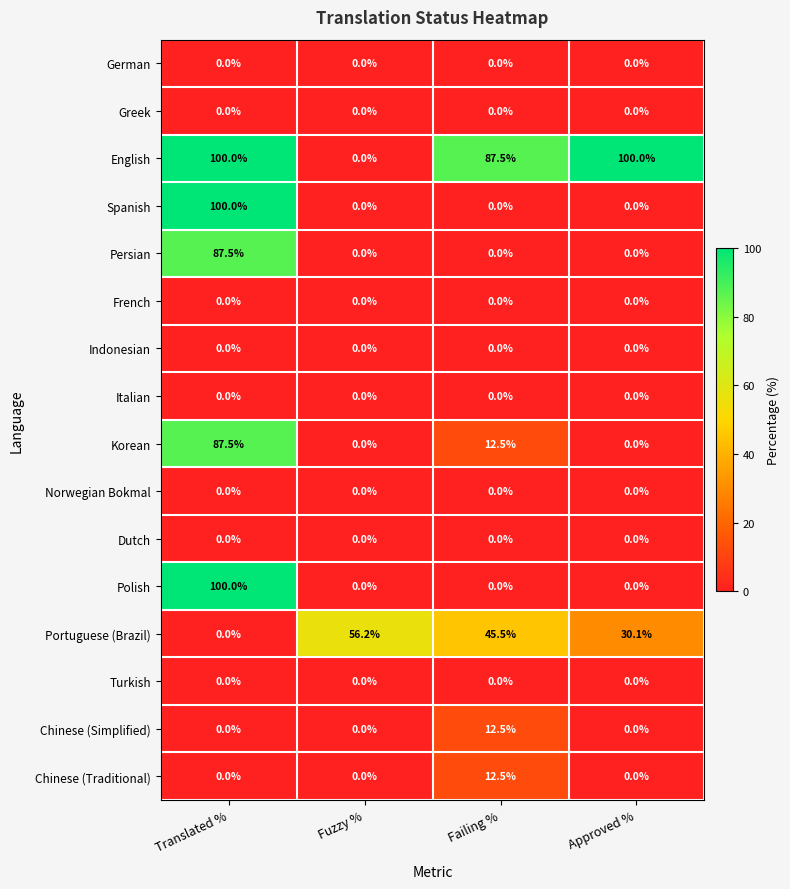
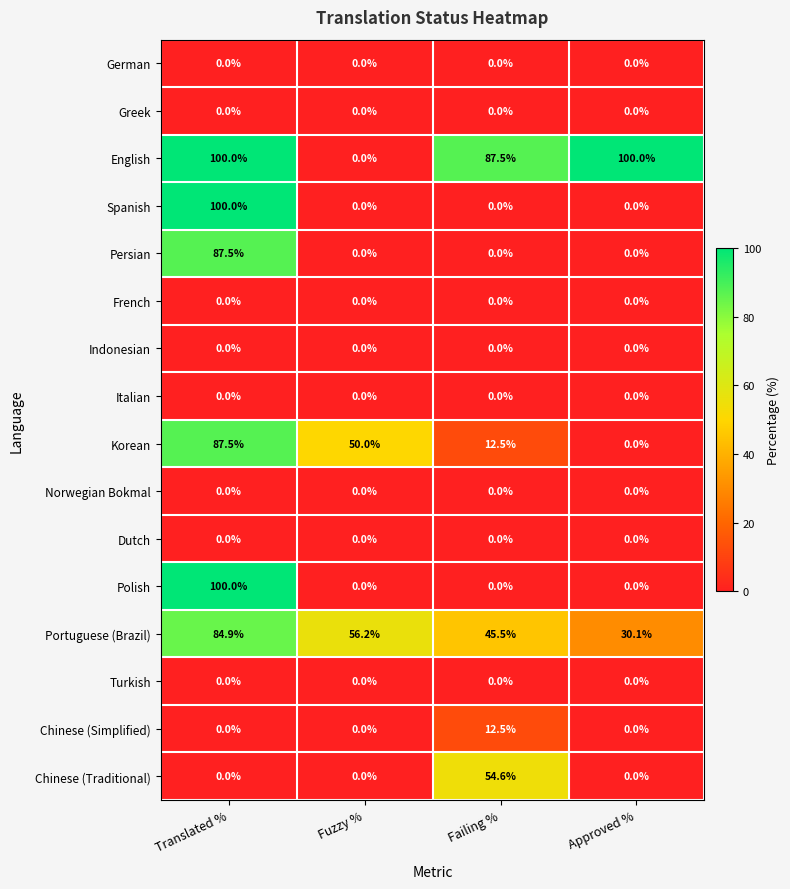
Korean, Fuzzy %: 0.0% -> 50.0%
Portuguese (Brazil), Translated %: 0.0% -> 84.9%
Chinese (Traditional), Failing %: 12.5% -> 54.6%
